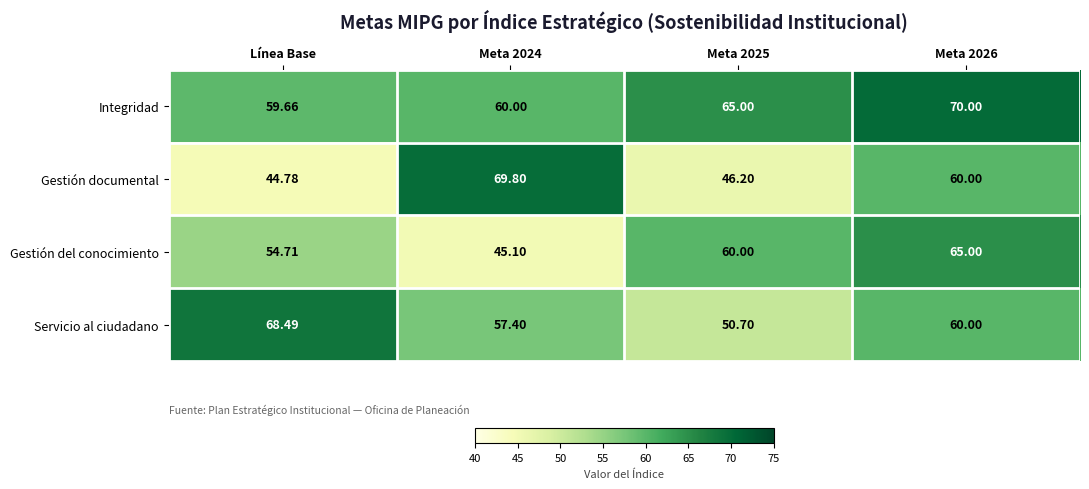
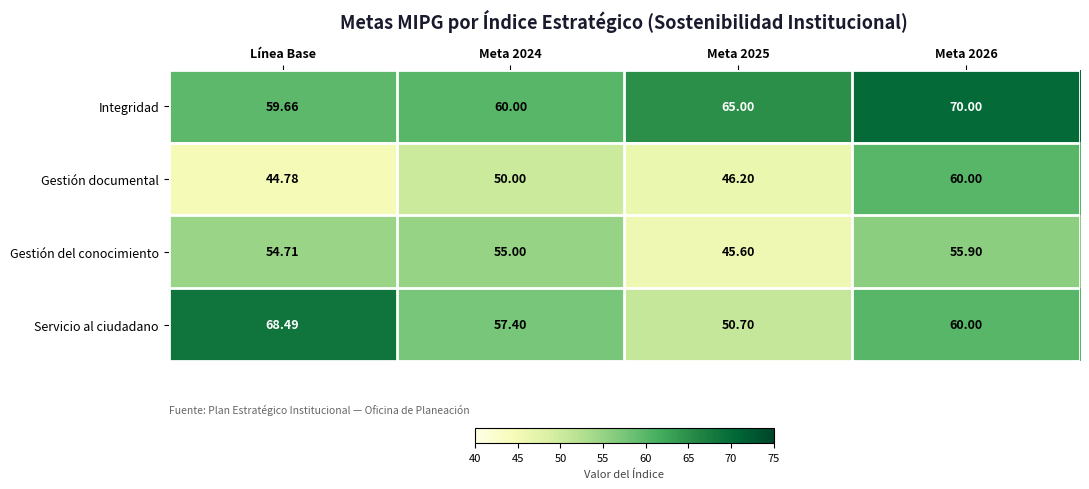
Gestión documental, Meta 2024: 69.80 -> 50.00
Gestión del conocimiento, Meta 2024: 45.10 -> 55.00
Gestión del conocimiento, Meta 2025: 60.00 -> 45.60
Gestión del conocimiento, Meta 2026: 65.00 -> 55.90
